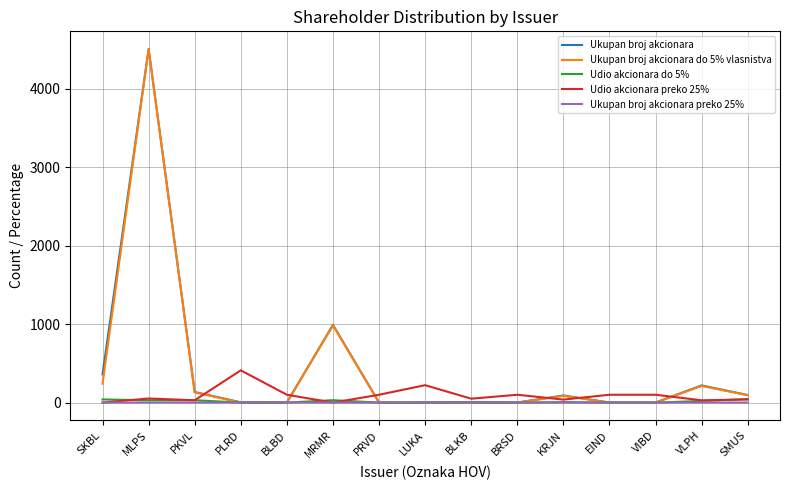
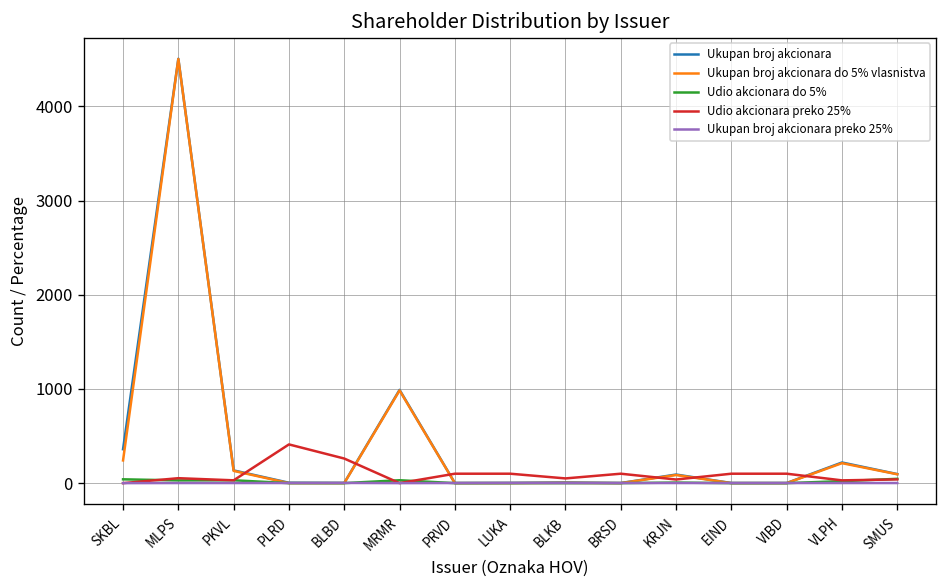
Udio akcionara preko 25%, BLBD: 100 -> 300
Udio akcionara preko 25%, LUKA: 200 -> 100
